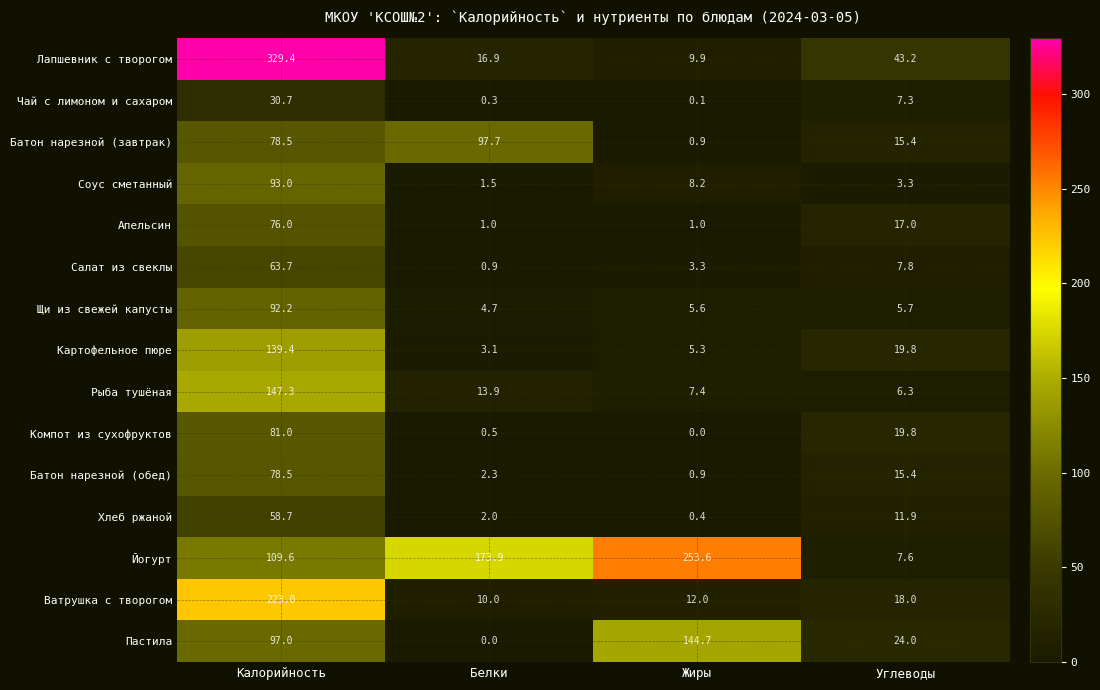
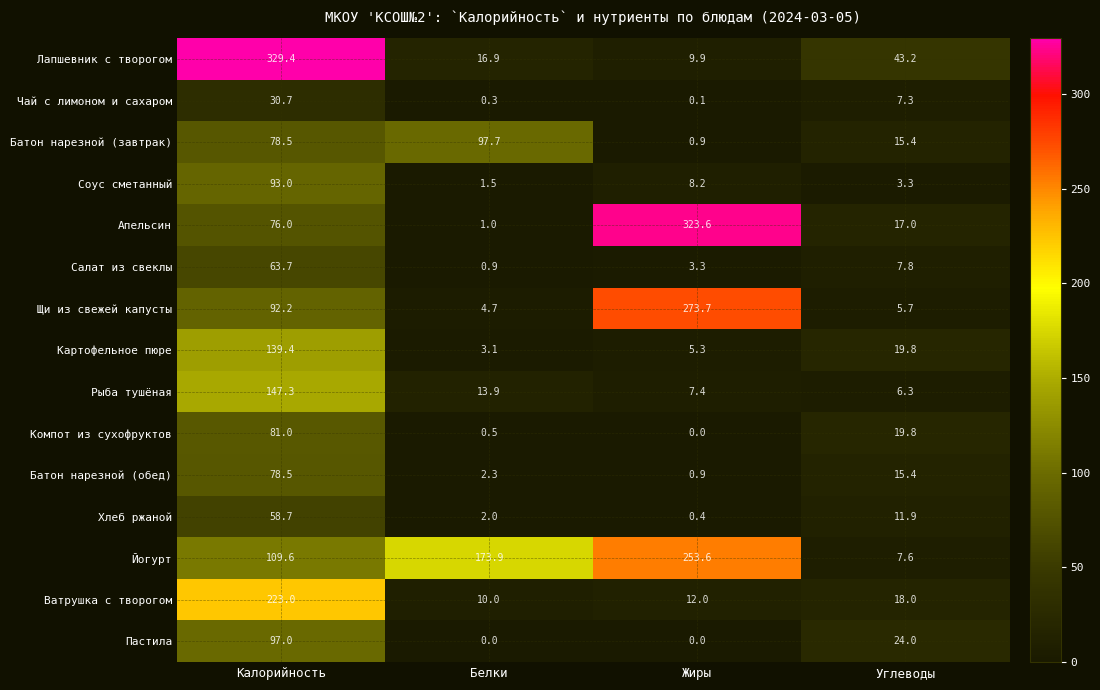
Апельсин, Жиры: 1.0 -> 323.6
Щи из свежей капусты, Жиры: 5.6 -> 273.7
Пастила, Жиры: 144.7 -> 0.0
